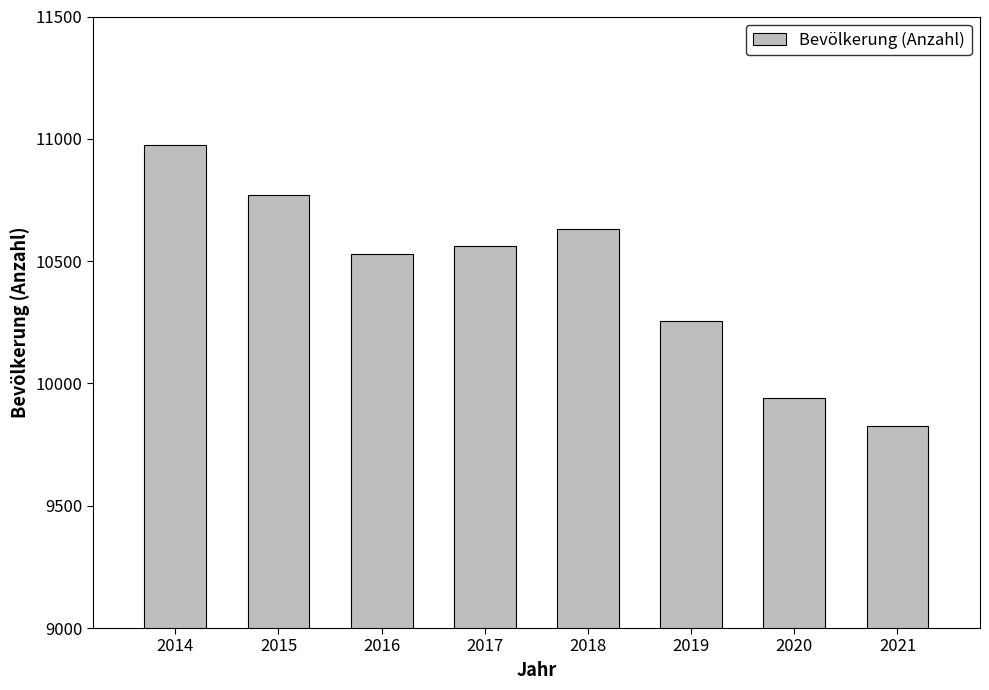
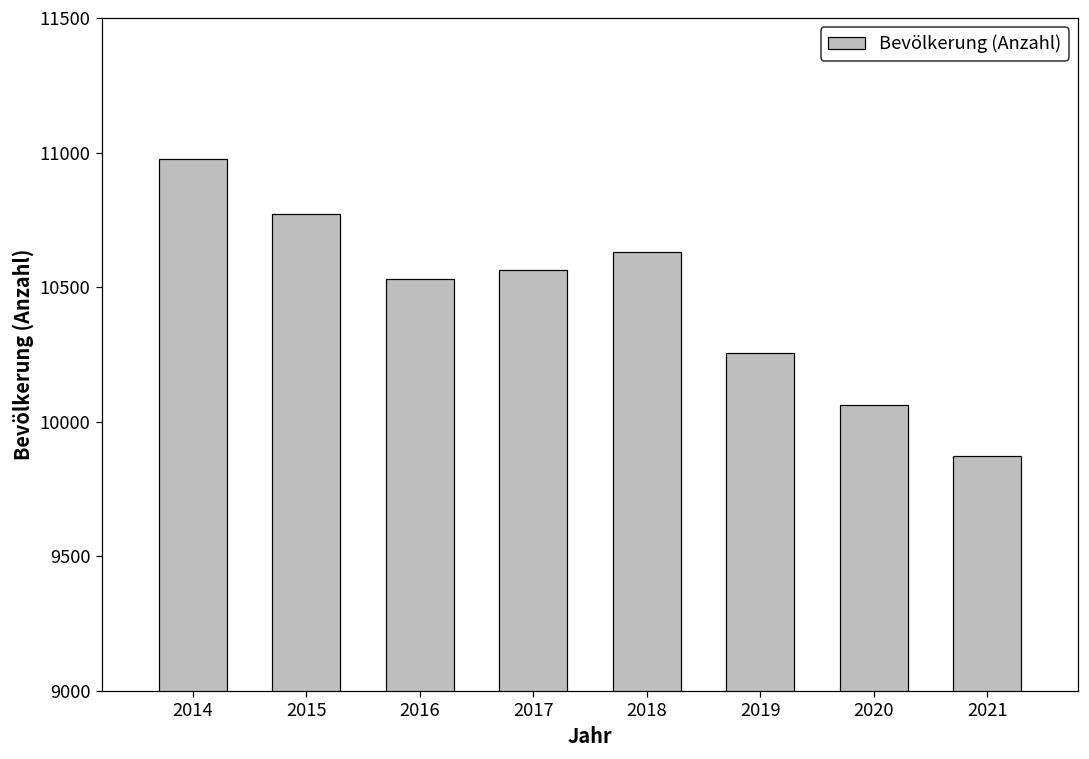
2020: 9940 -> 10060
2021: 9830 -> 9870
